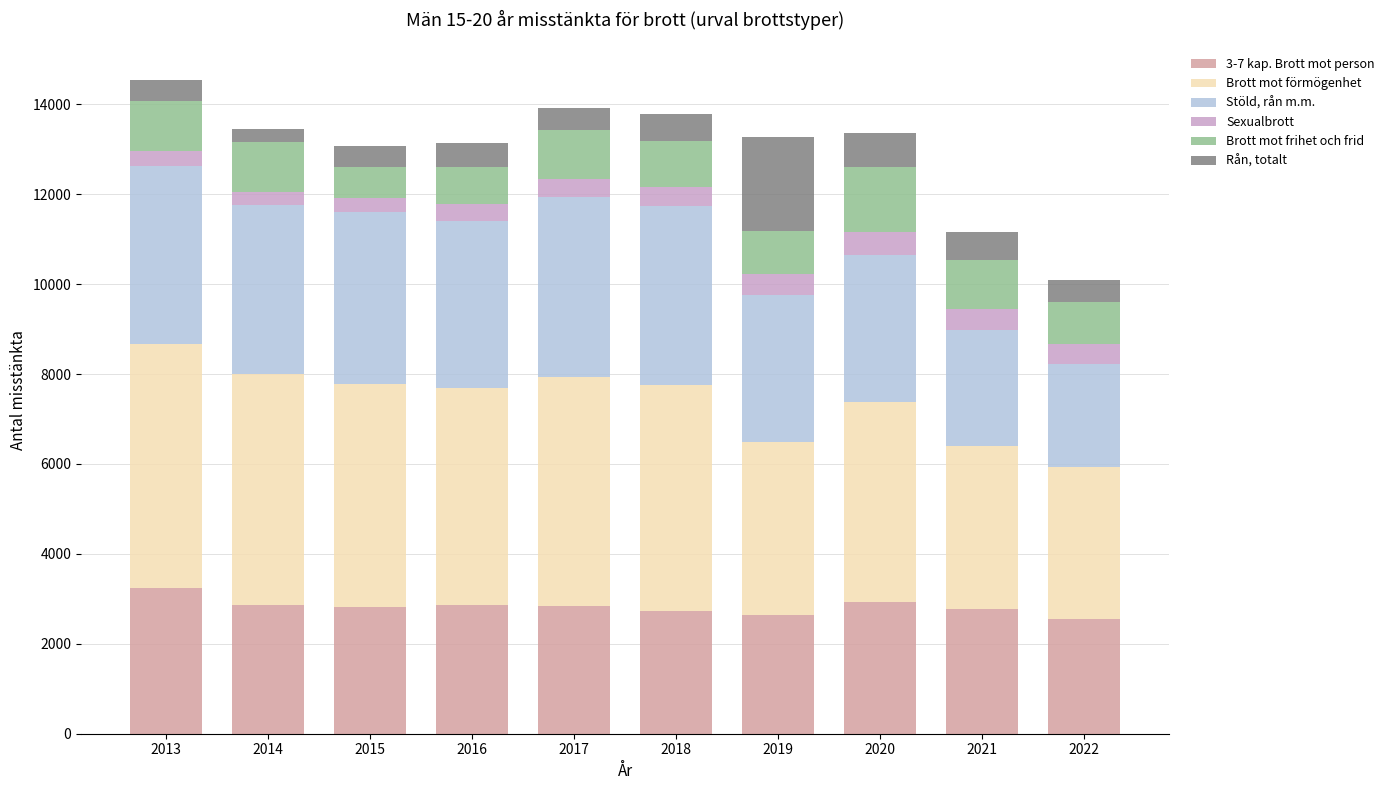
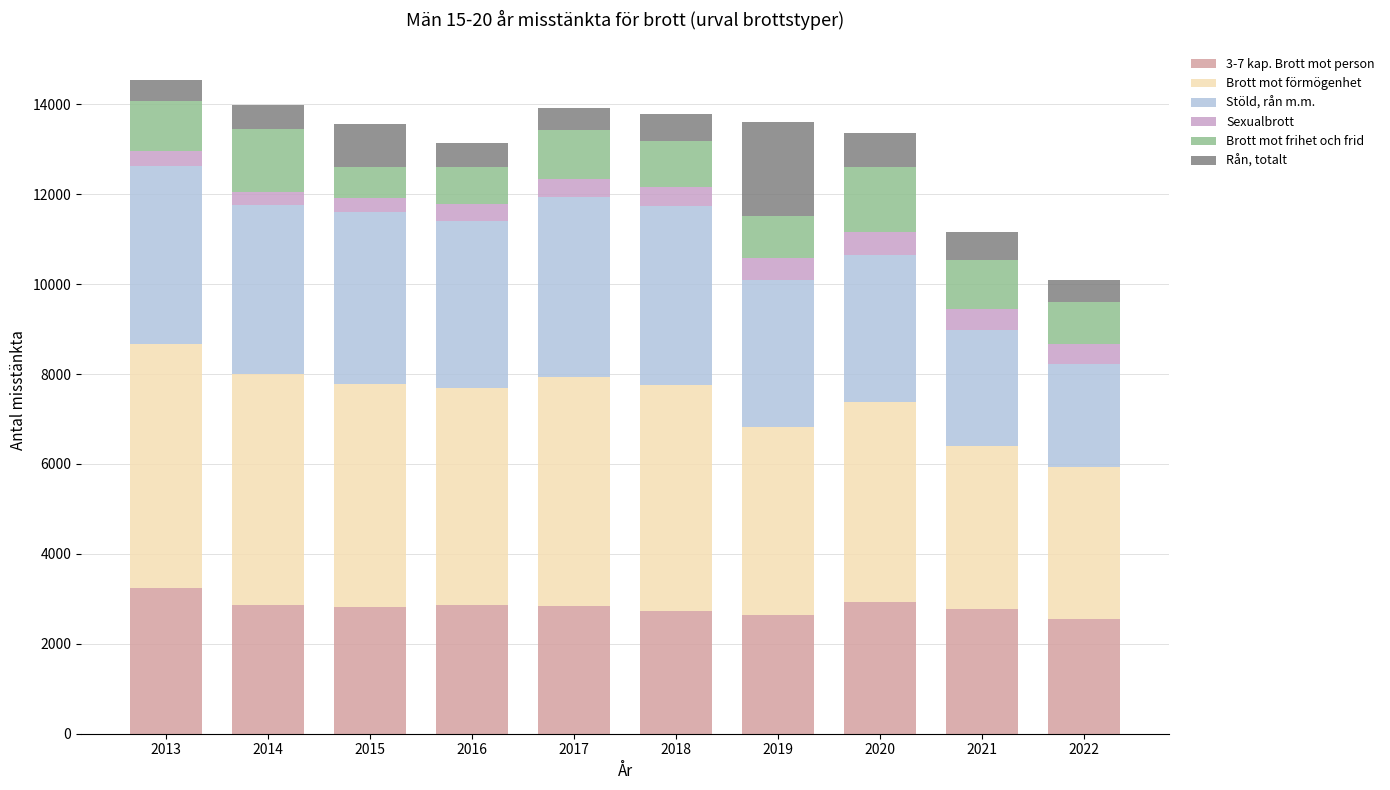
Brott mot frihet och frid, 2014: 1100 -> 1400
Rån, totalt, 2014: 300 -> 500
Rån, totalt, 2015: 500 -> 900
Brott mot förmögenhet, 2019: 3800 -> 4200
